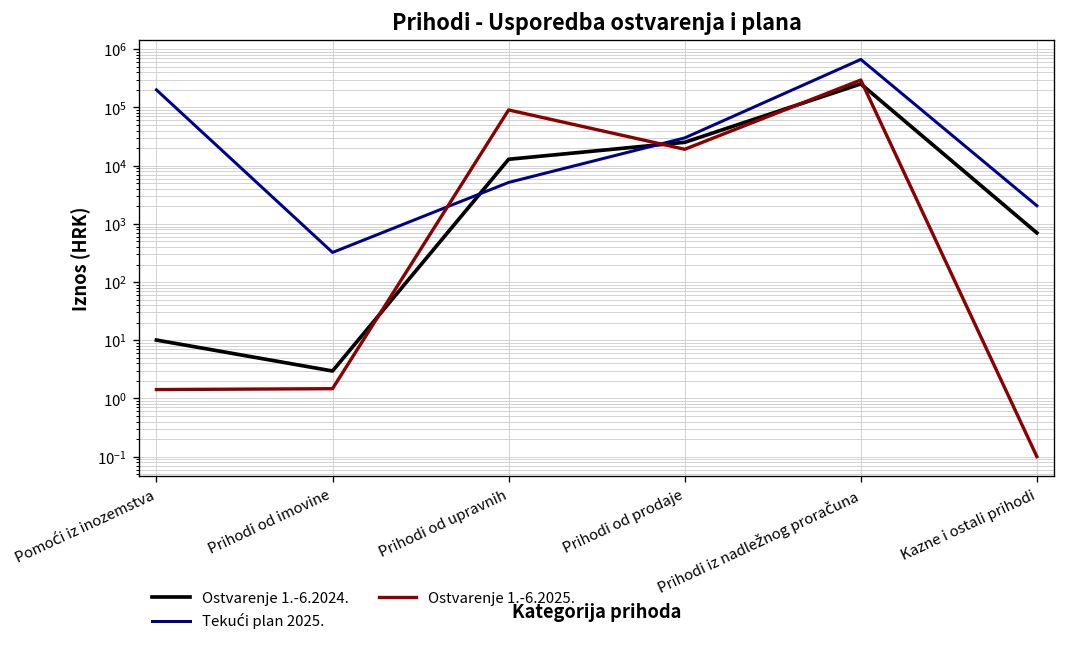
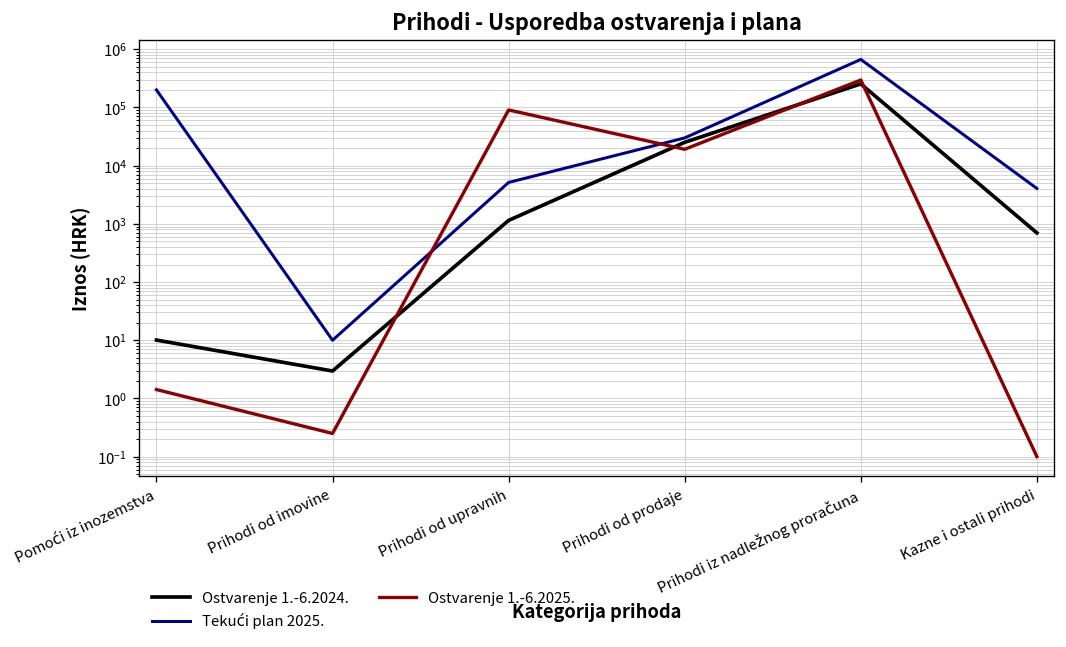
Tekući plan 2025., Prihodi od imovine: 300 -> 10
Ostvarenje 1.-6.2025., Prihodi od imovine: 1.5 -> 0.3
Ostvarenje 1.-6.2024., Prihodi od upravnih: 13000 -> 1100
Tekući plan 2025., Kazne i ostali prihodi: 2000 -> 4000
